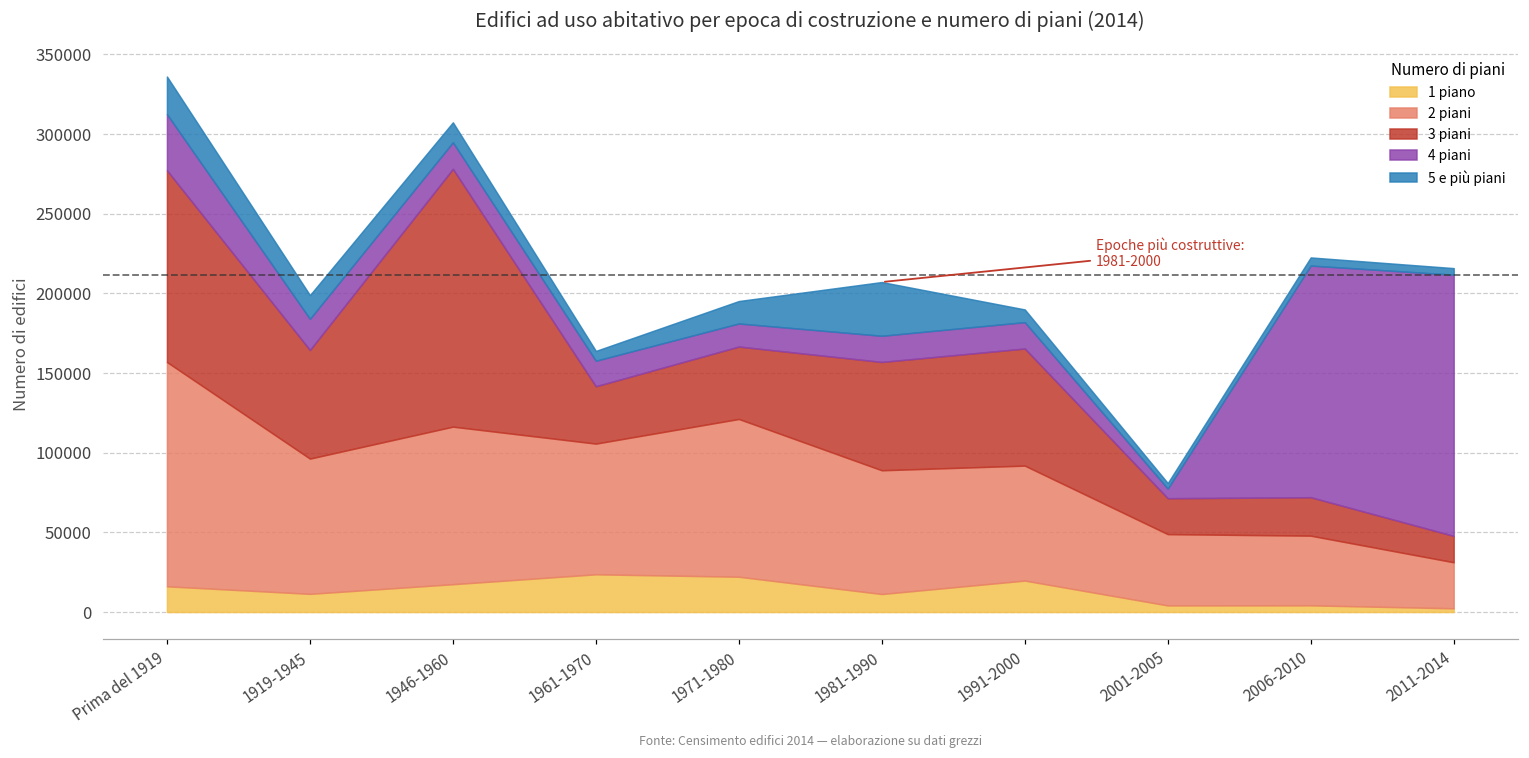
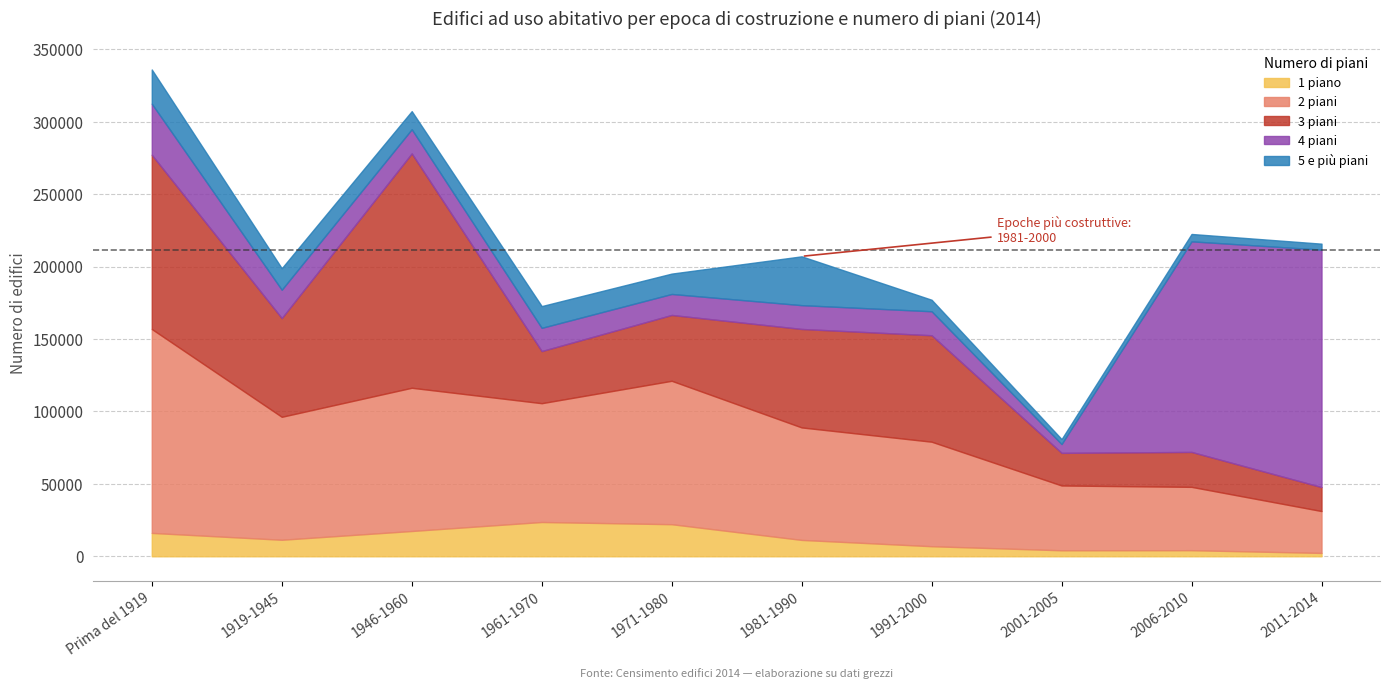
5 e più piani, 1961-1970: 6000 -> 15000
1 piano, 1991-2000: 20000 -> 7000
